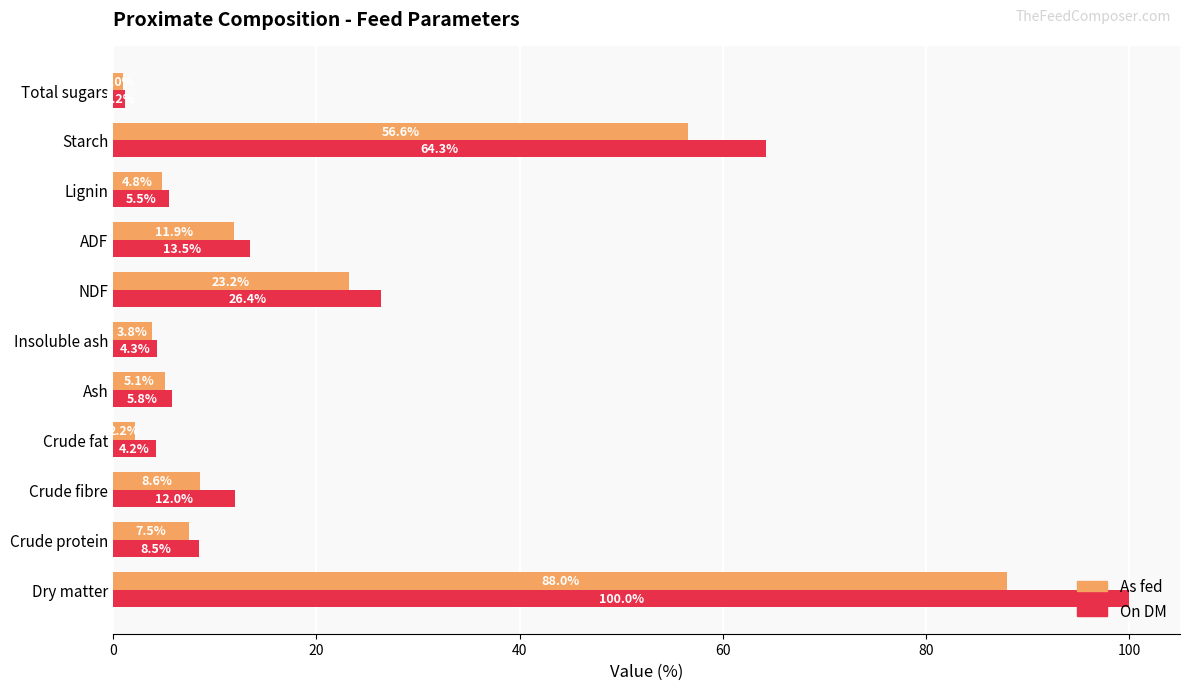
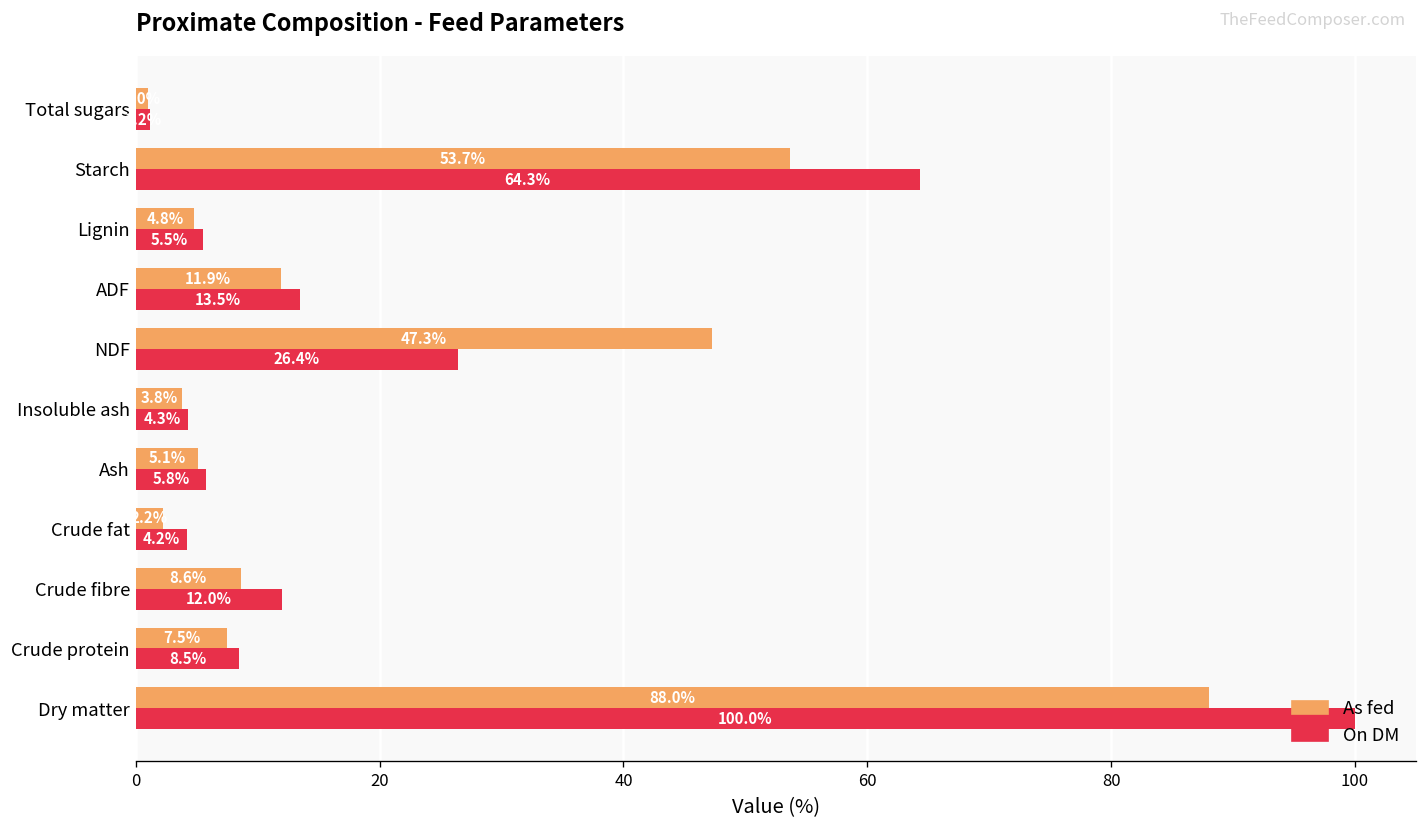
As fed, Starch: 56.6% -> 53.7%
As fed, NDF: 23.2% -> 47.3%
